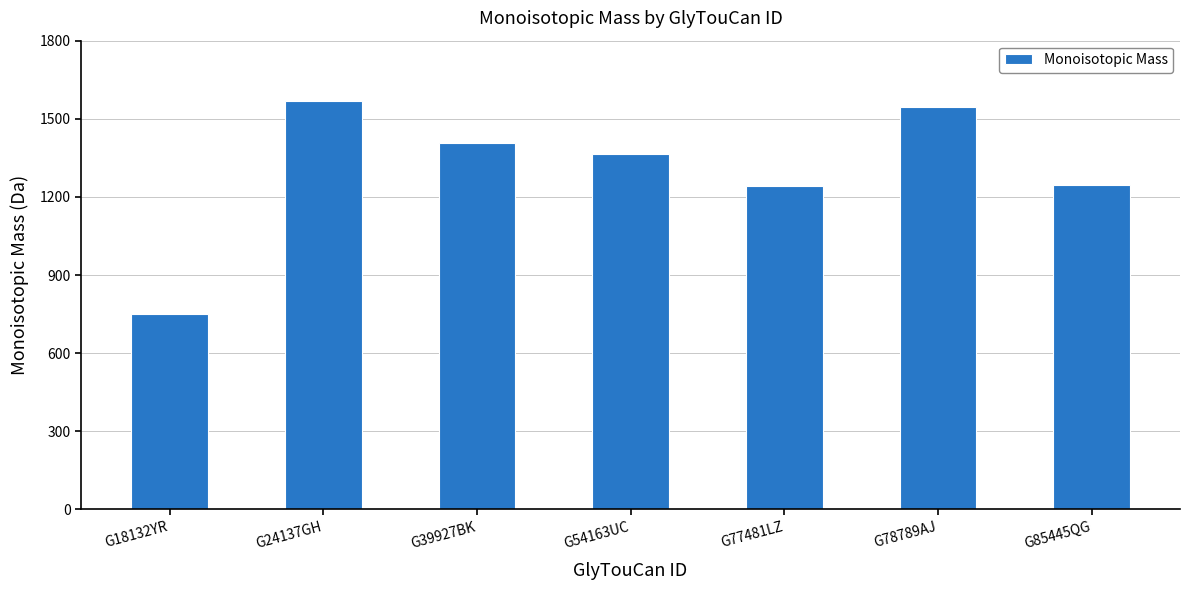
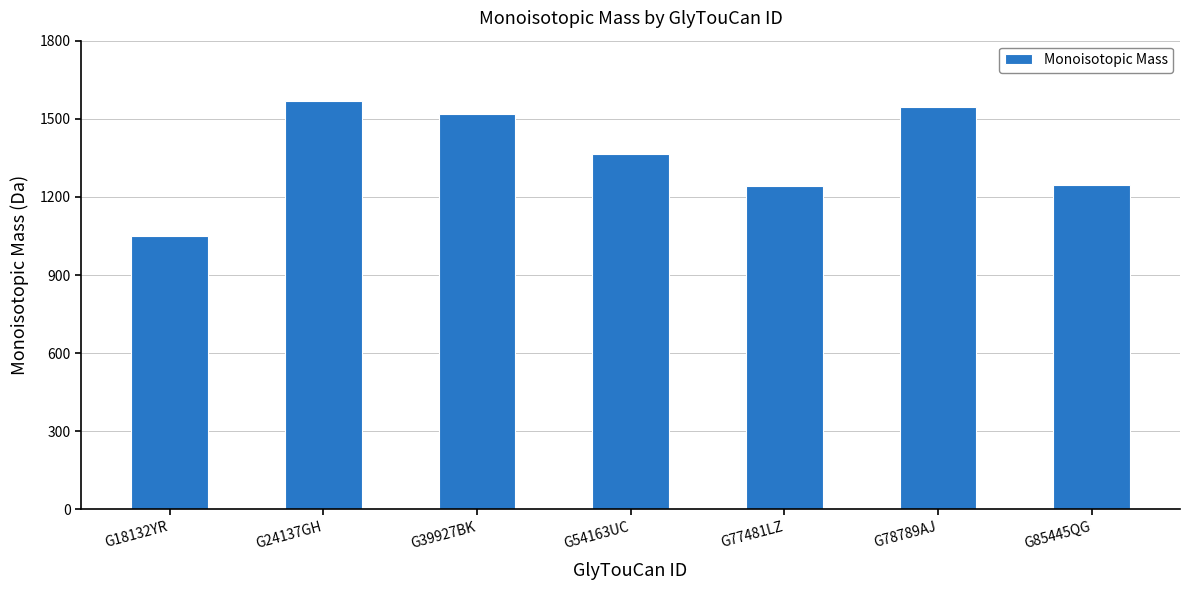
G18132YR: 750 -> 1050
G39927BK: 1410 -> 1520
